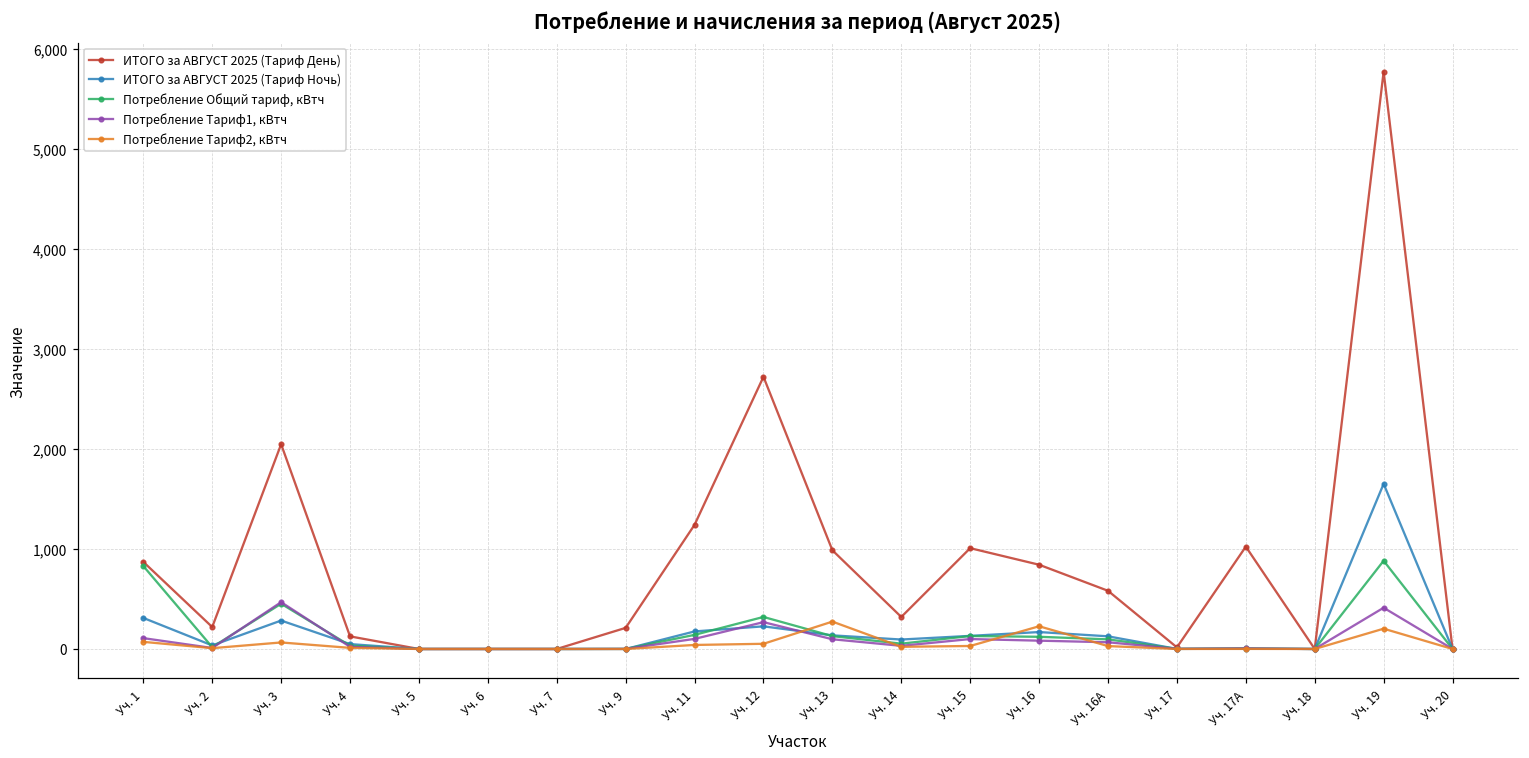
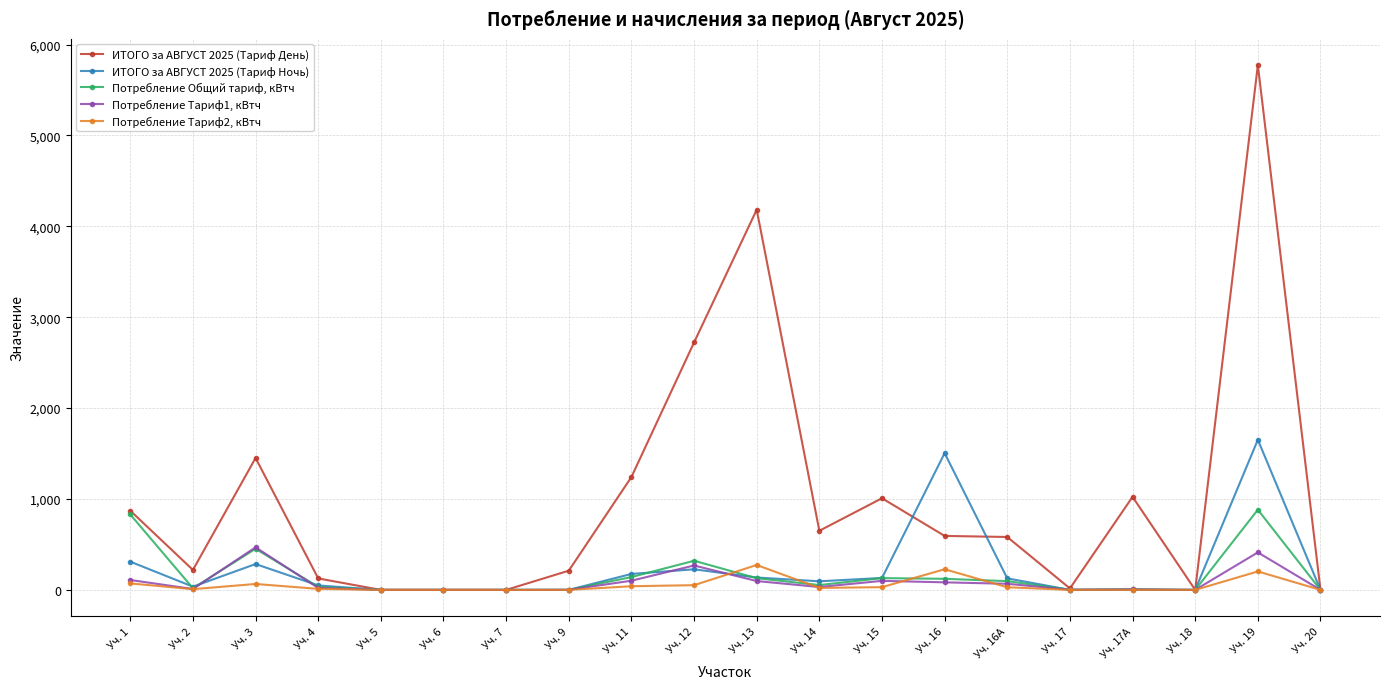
ИТОГО за АВГУСТ 2025 (Тариф День), Уч. 3: 2,000 -> 1,500
ИТОГО за АВГУСТ 2025 (Тариф День), Уч. 13: 1,000 -> 4,200
ИТОГО за АВГУСТ 2025 (Тариф День), Уч. 14: 300 -> 700
ИТОГО за АВГУСТ 2025 (Тариф День), Уч. 16: 800 -> 600
ИТОГО за АВГУСТ 2025 (Тариф Ночь), Уч. 16: 200 -> 1,500
